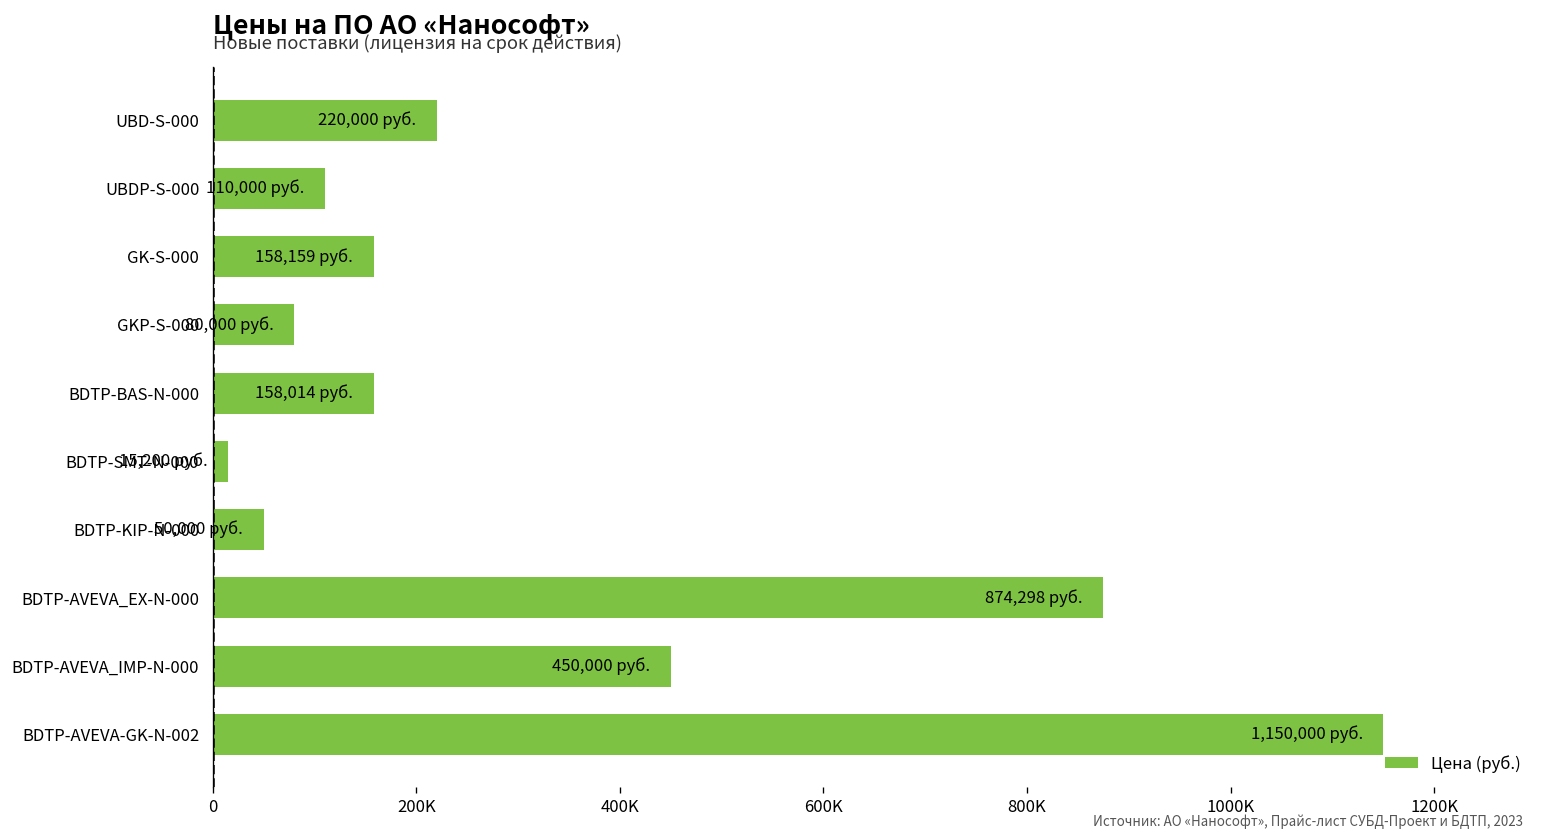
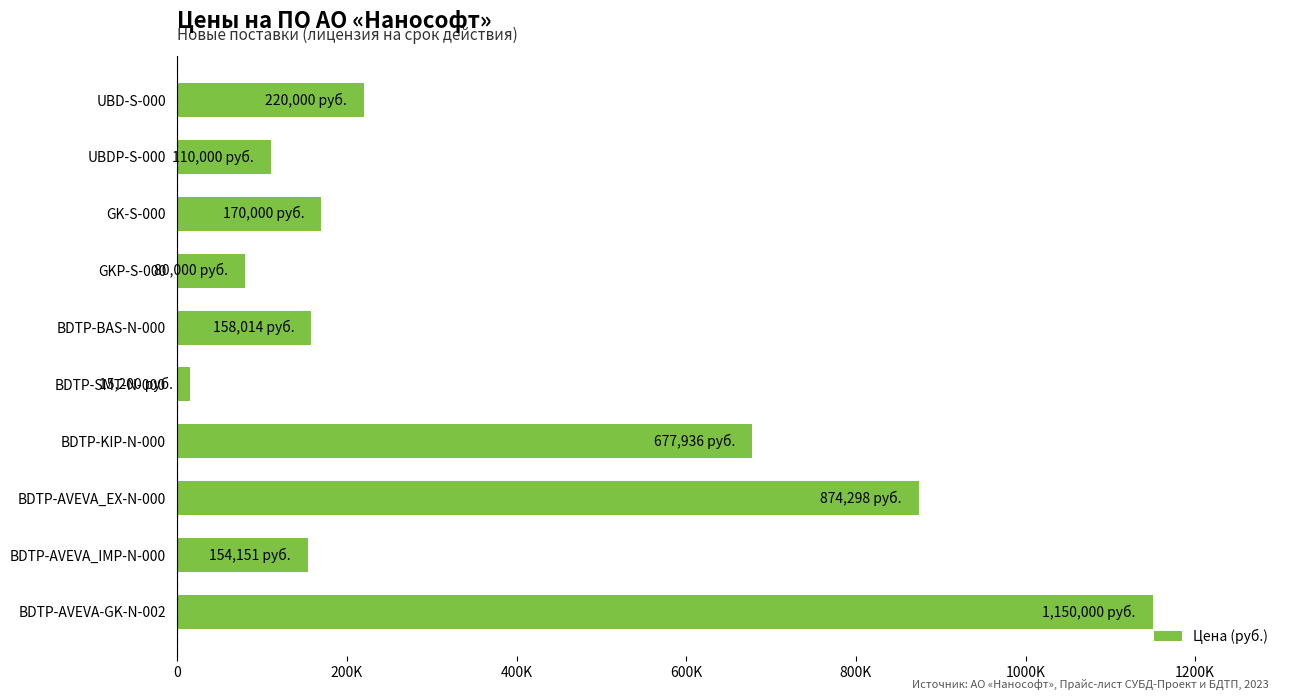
GK-S-000: 158,159 -> 170,000
BDTP-KIP-N-000: 50,000 -> 677,936
BDTP-AVEVA_IMP-N-000: 450,000 -> 154,151
